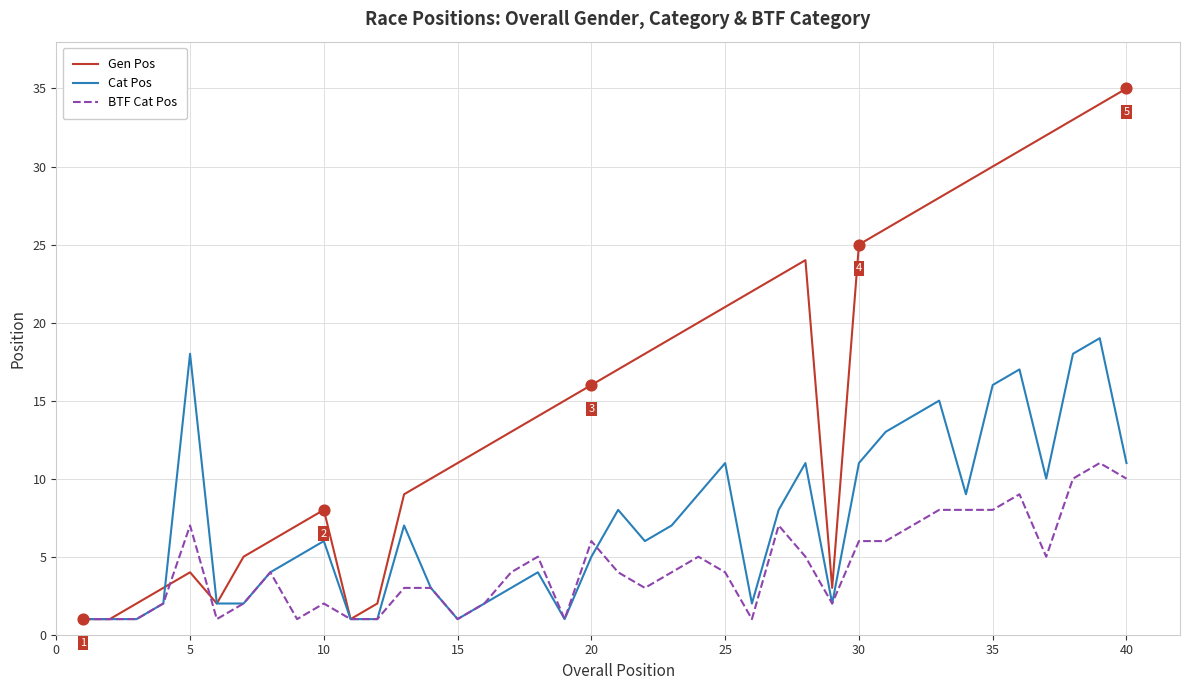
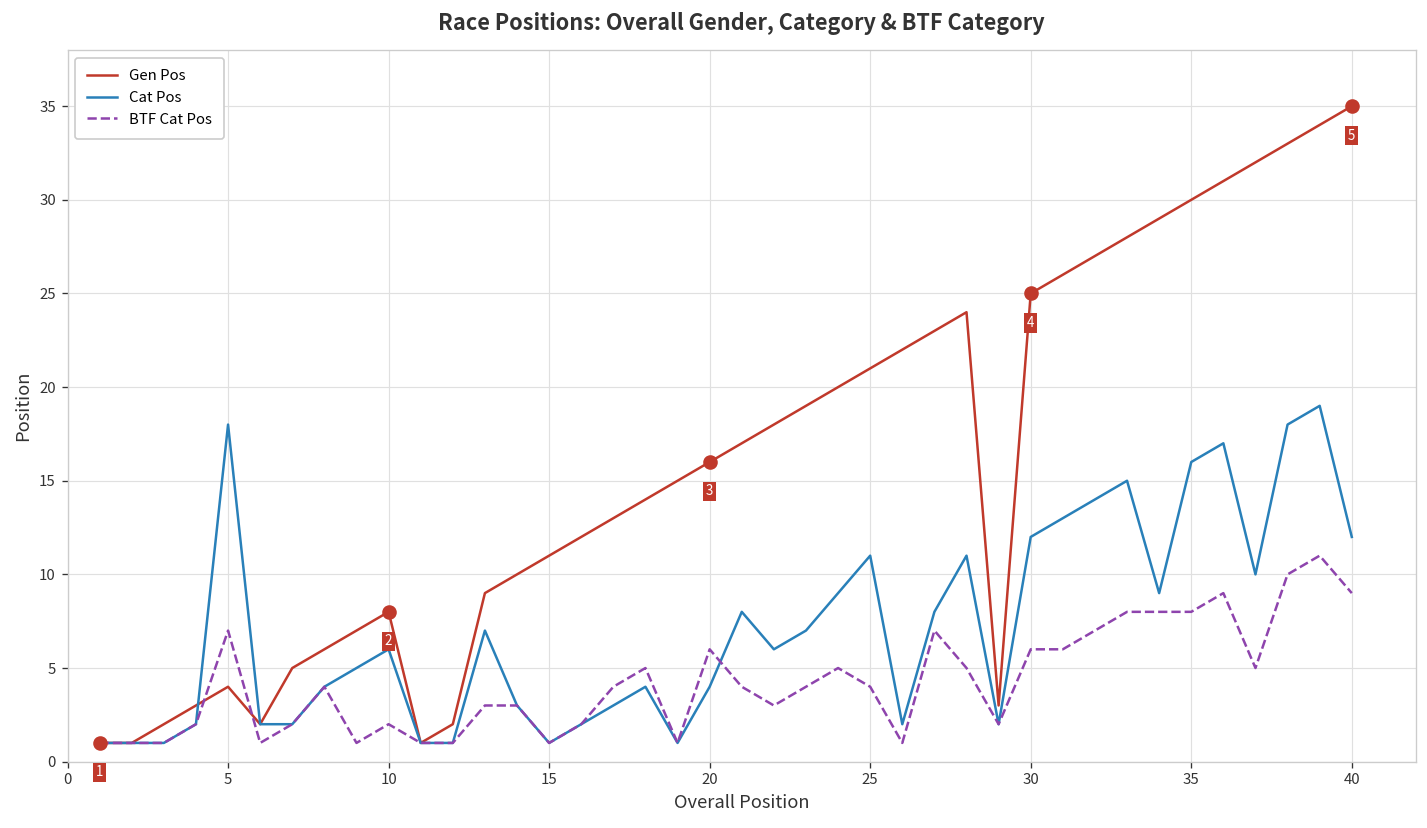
Cat Pos, 20: 5 -> 4
Cat Pos, 30: 11 -> 12
Cat Pos, 40: 11 -> 12
BTF Cat Pos, 40: 10 -> 9
